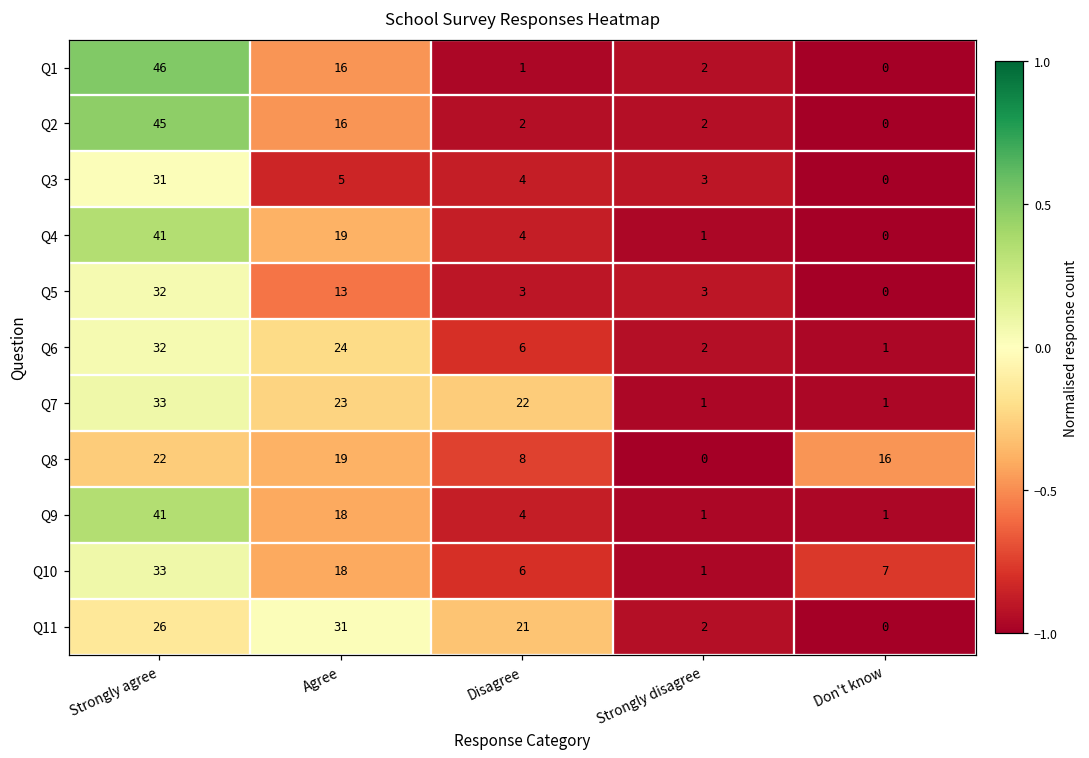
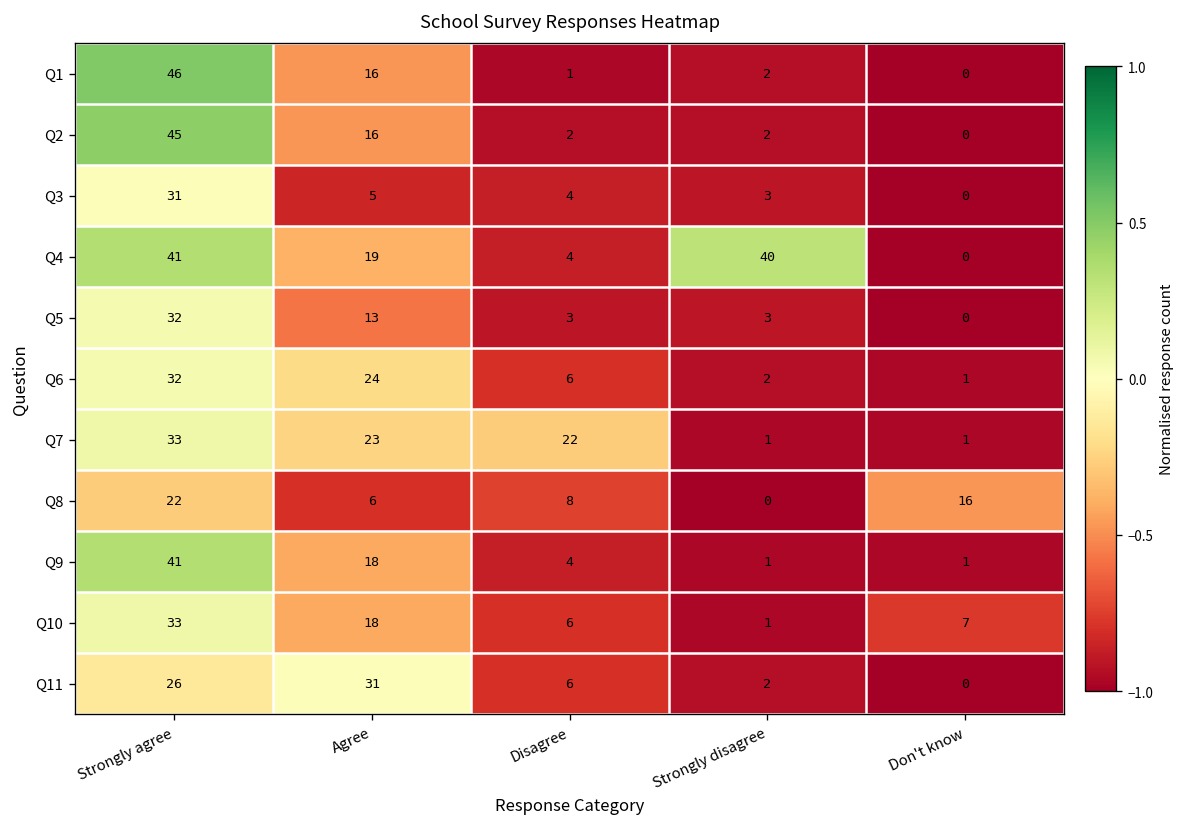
Q4, Strongly disagree: 1 -> 40
Q8, Agree: 19 -> 6
Q11, Disagree: 21 -> 6
